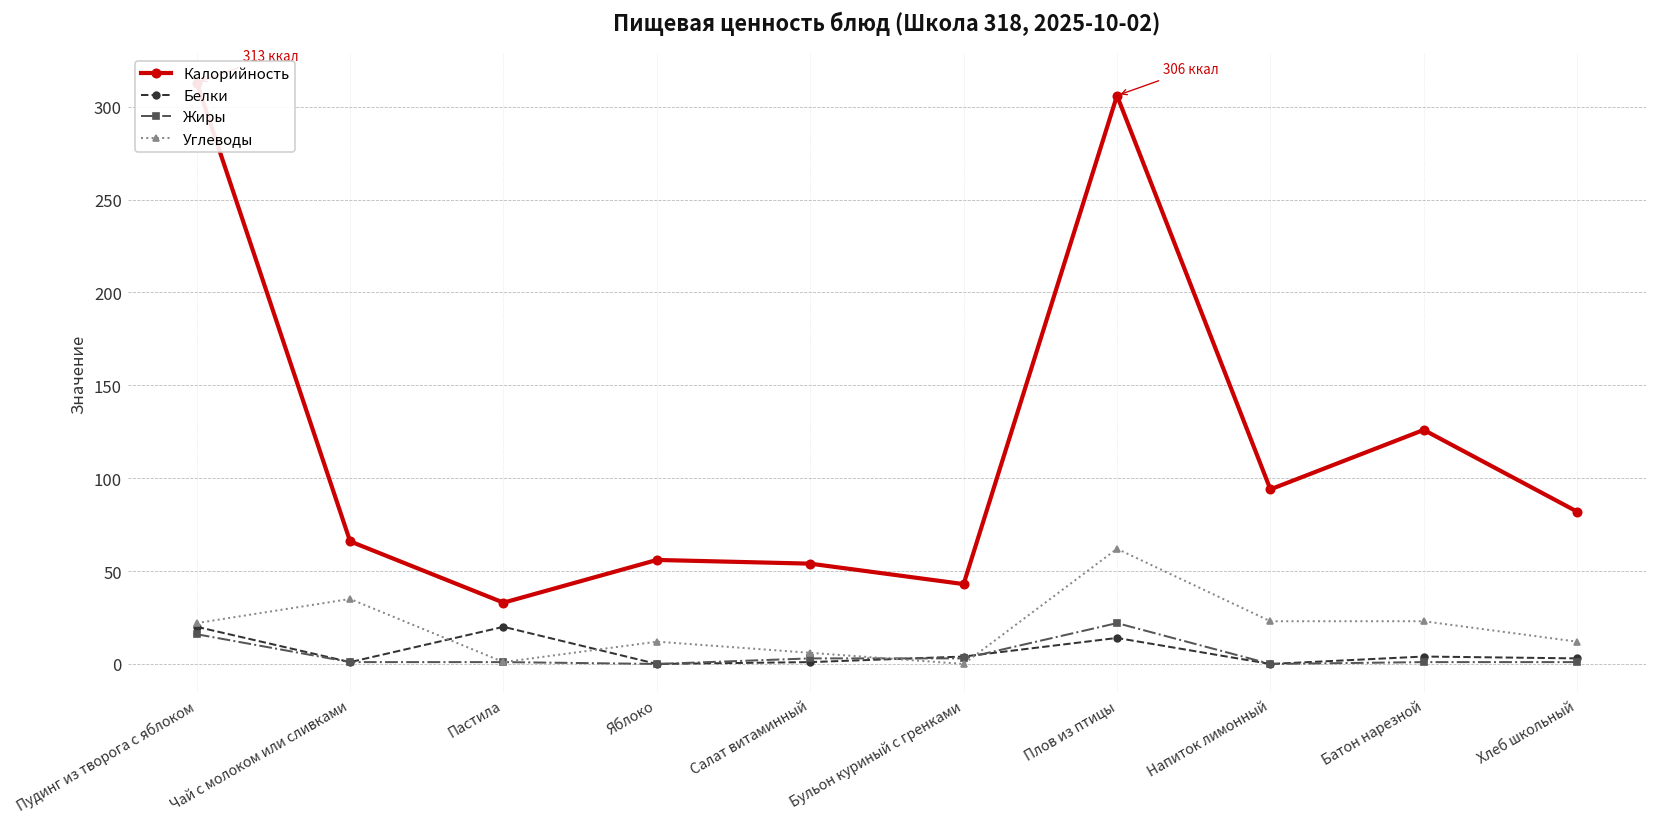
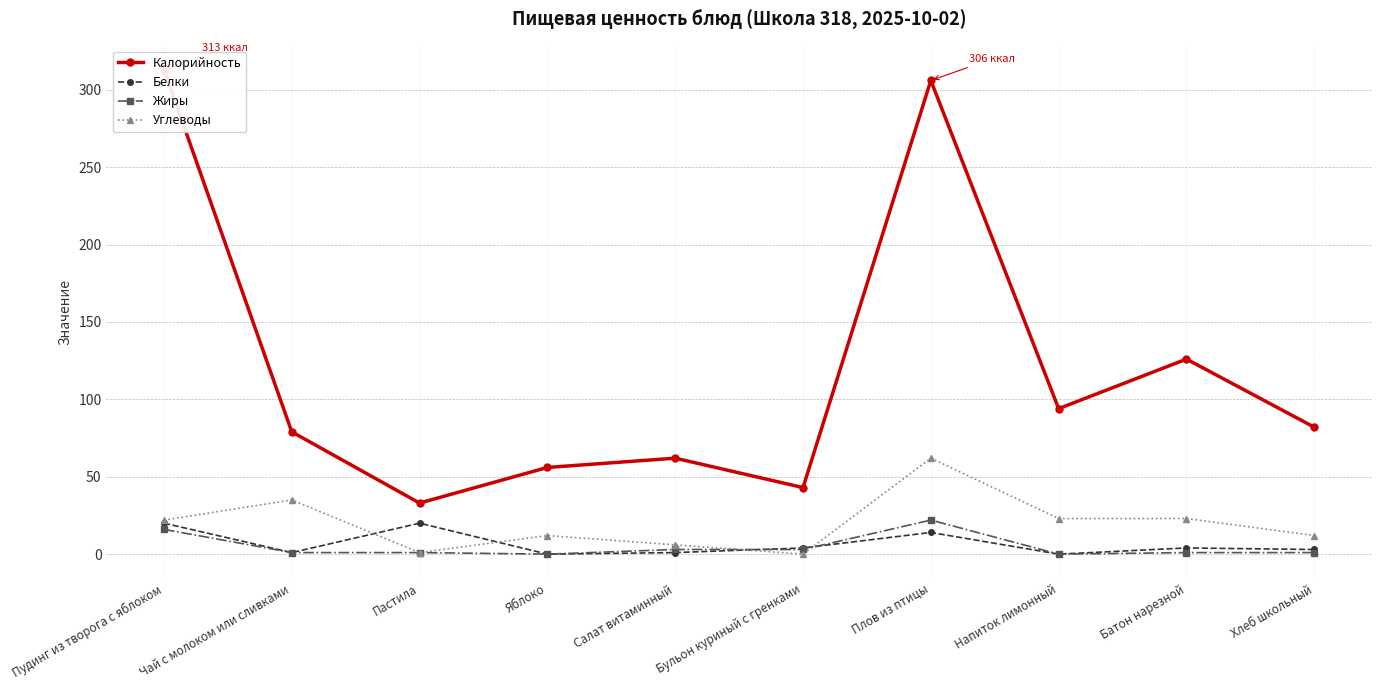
Калорийность, Чай с молоком или сливками: 66 -> 79
Калорийность, Салат витаминный: 54 -> 62
